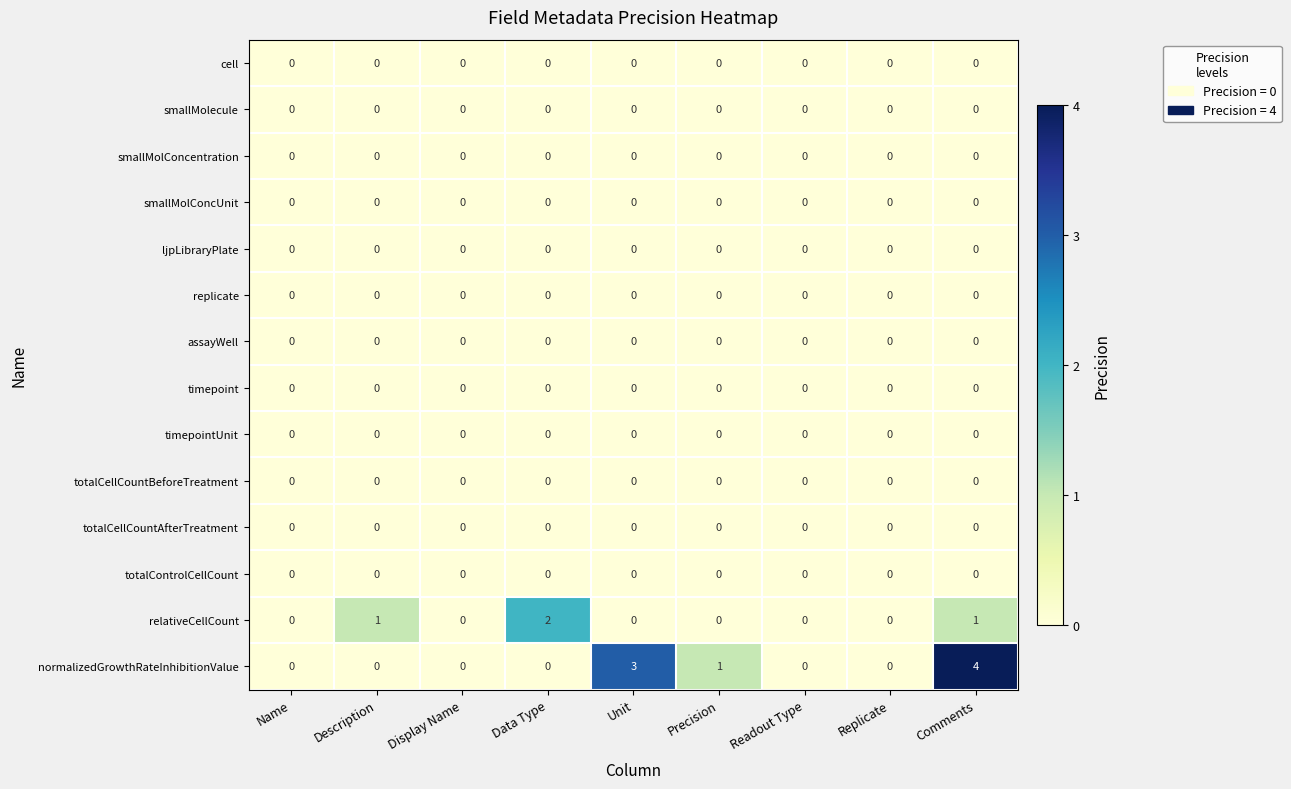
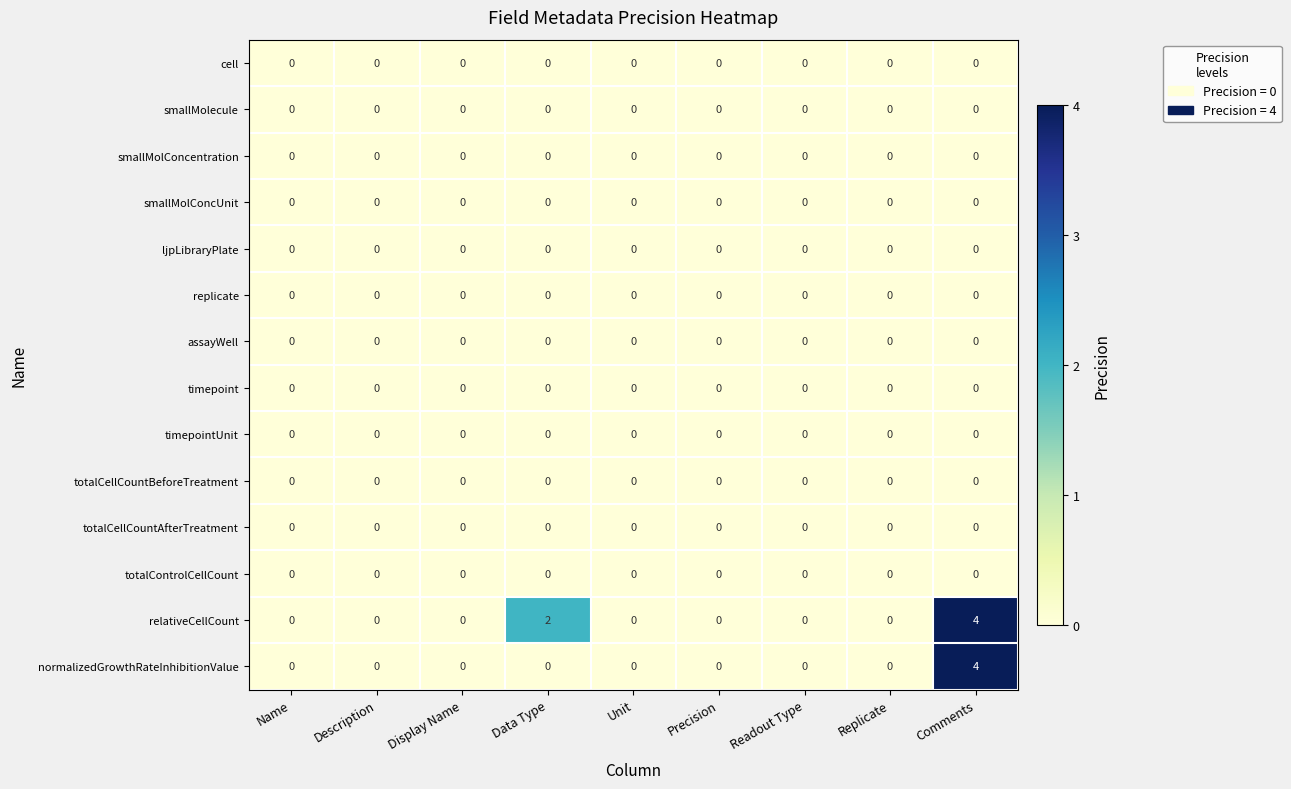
relativeCellCount, Description: 1 -> 0
relativeCellCount, Comments: 1 -> 4
normalizedGrowthRateInhibitionValue, Unit: 3 -> 0
normalizedGrowthRateInhibitionValue, Precision: 1 -> 0
